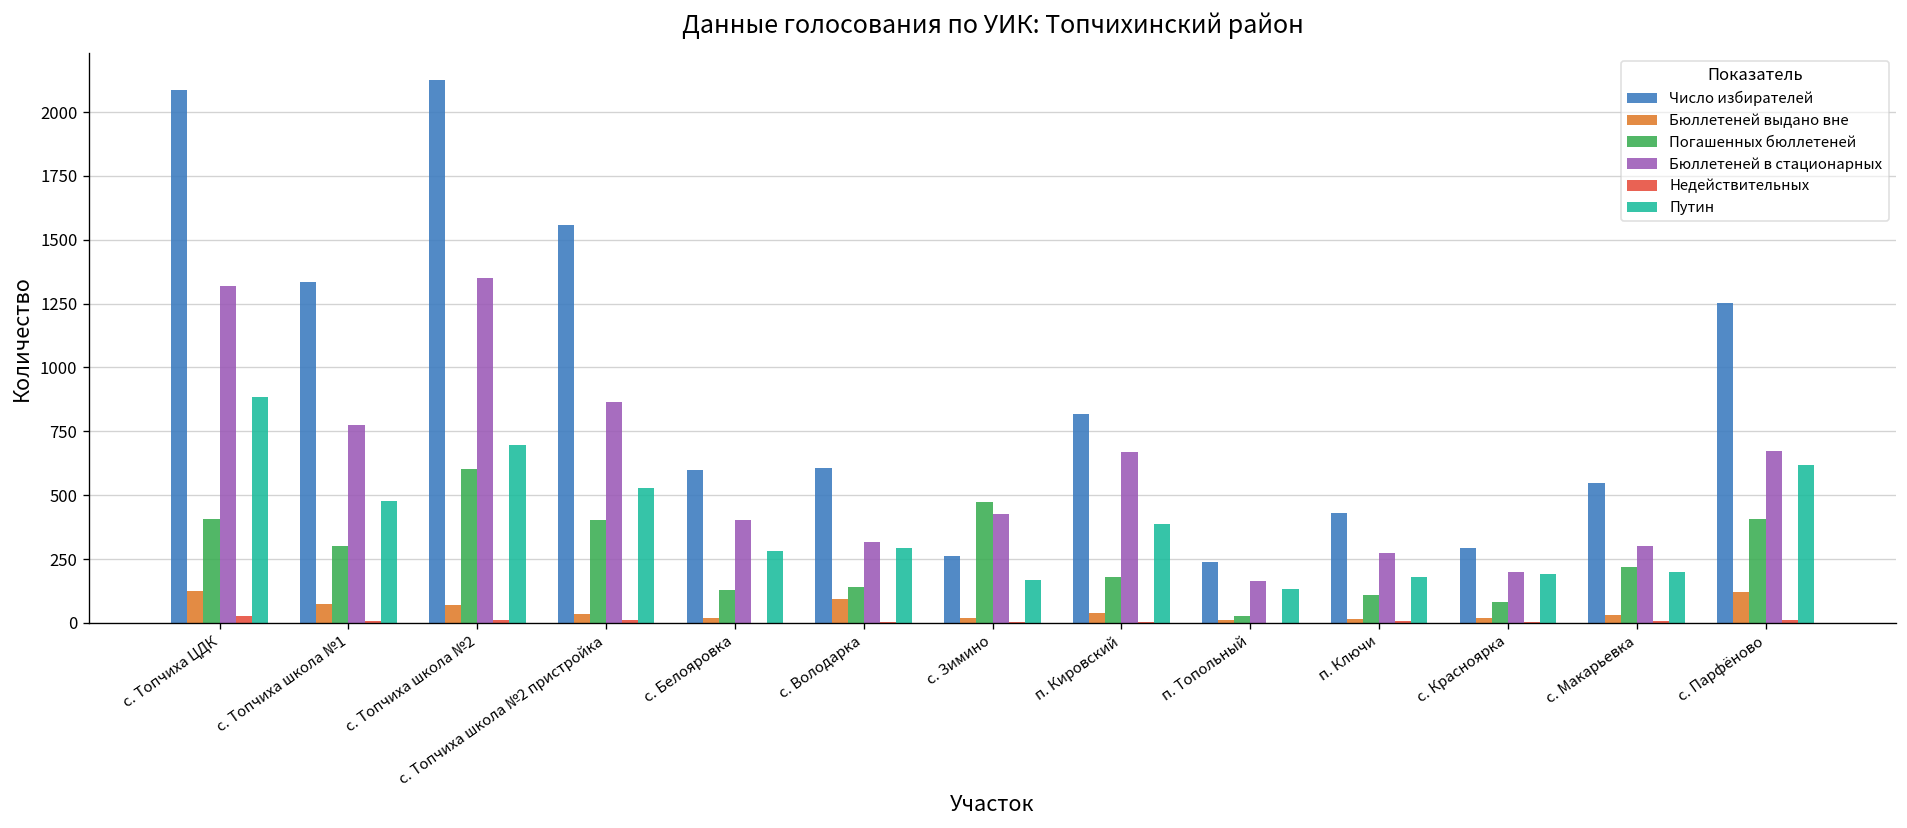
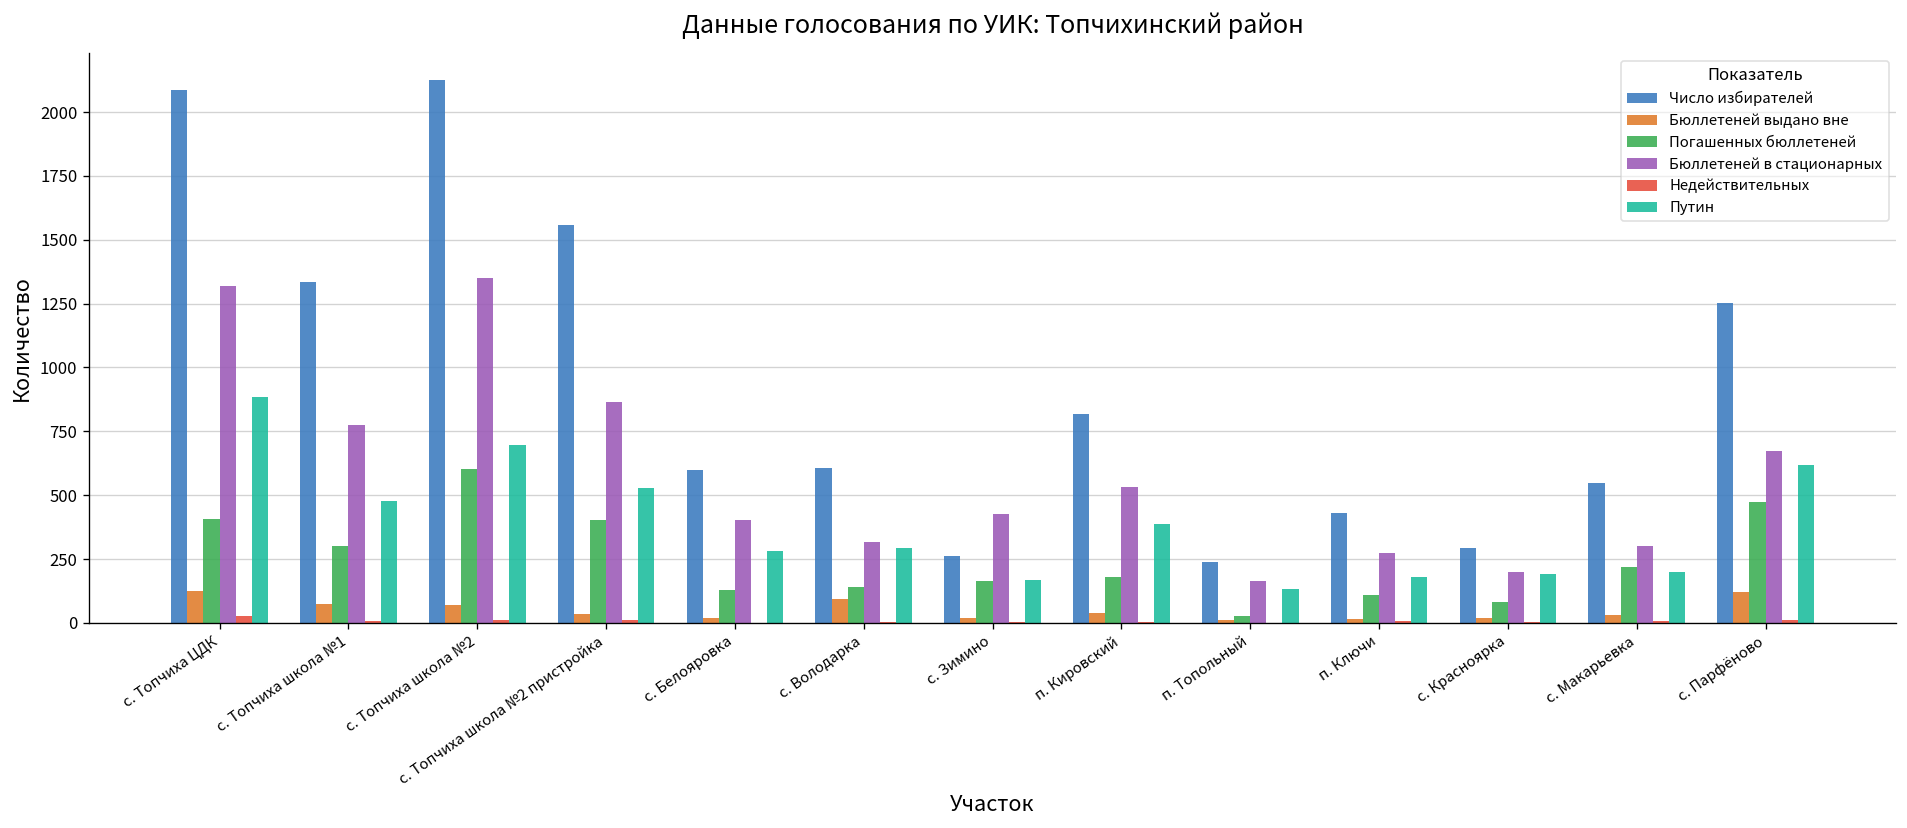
Погашенных бюллетеней, с. Зимино: 470 -> 160
Бюллетеней в стационарных, п. Кировский: 670 -> 530
Погашенных бюллетеней, с. Парфёново: 410 -> 470
